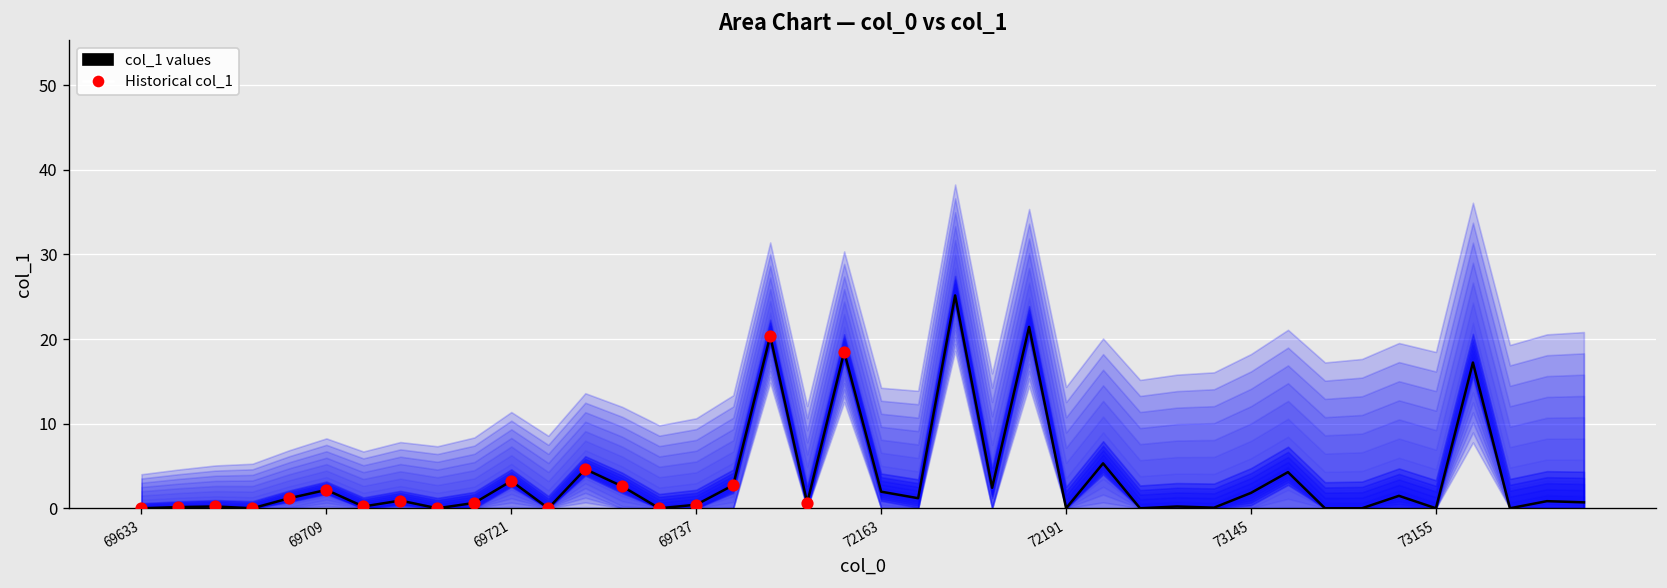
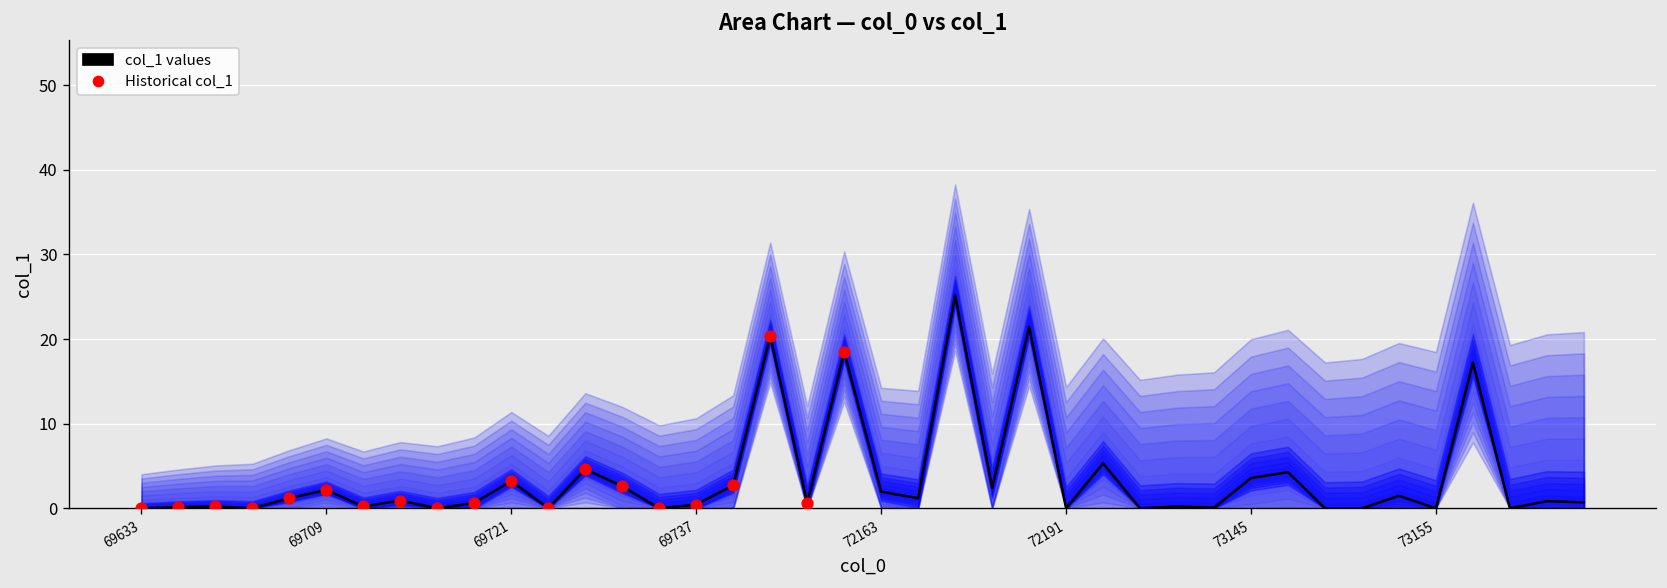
col_1 values, 73145: 2 -> 4
